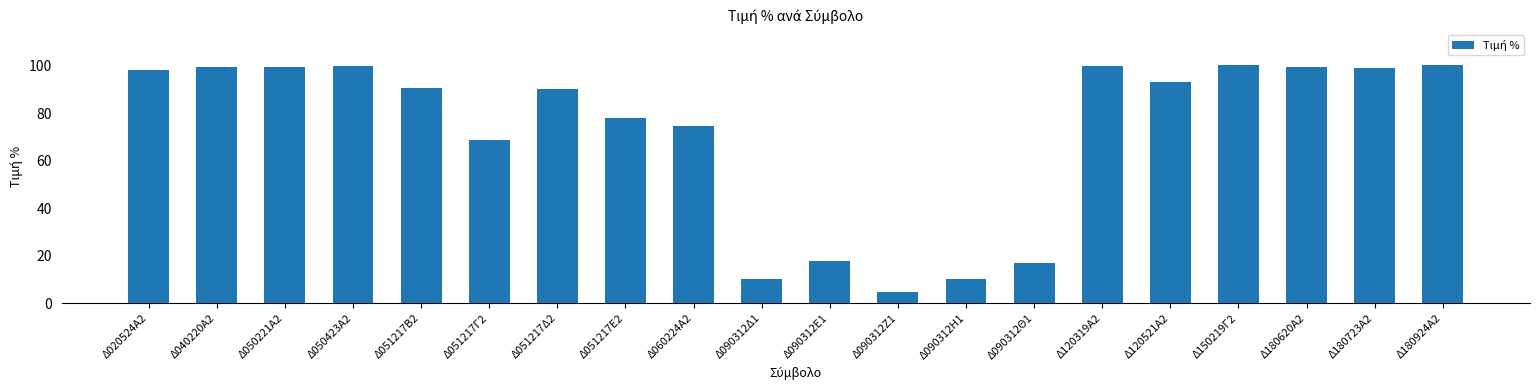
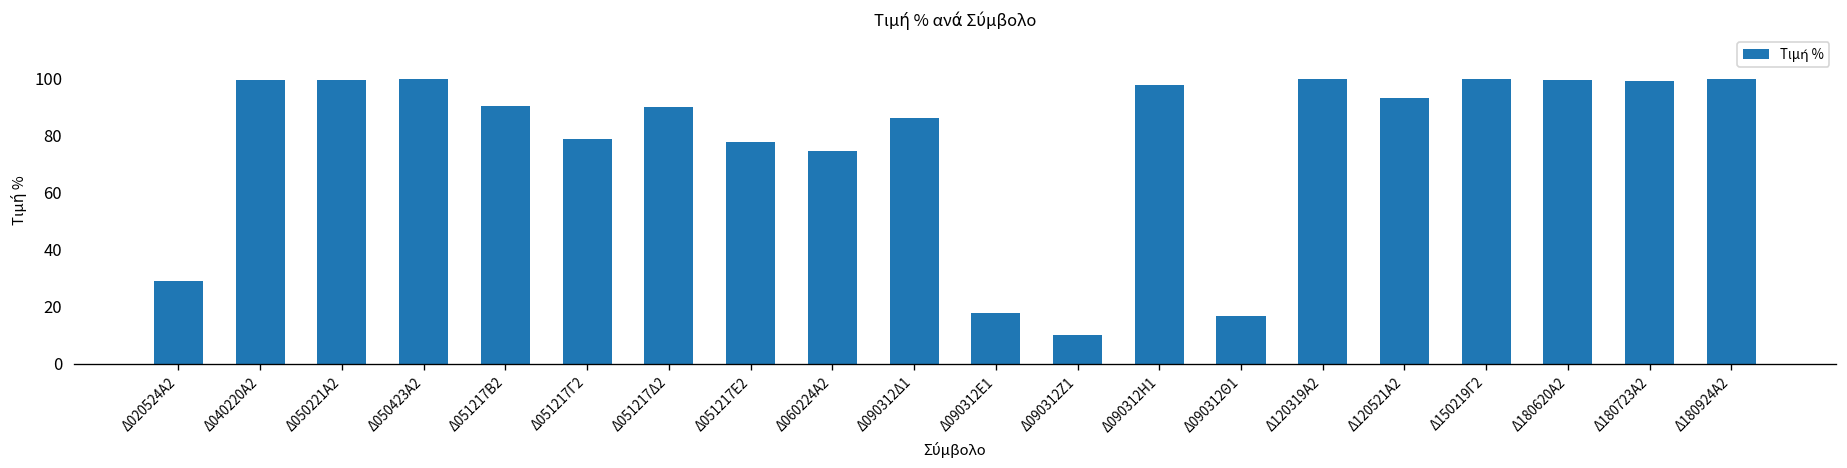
Δ020524Α2: 98 -> 29
Δ051217Γ2: 68 -> 79
Δ090312Δ1: 10 -> 86
Δ090312Ζ1: 5 -> 10
Δ090312Η1: 10 -> 98
